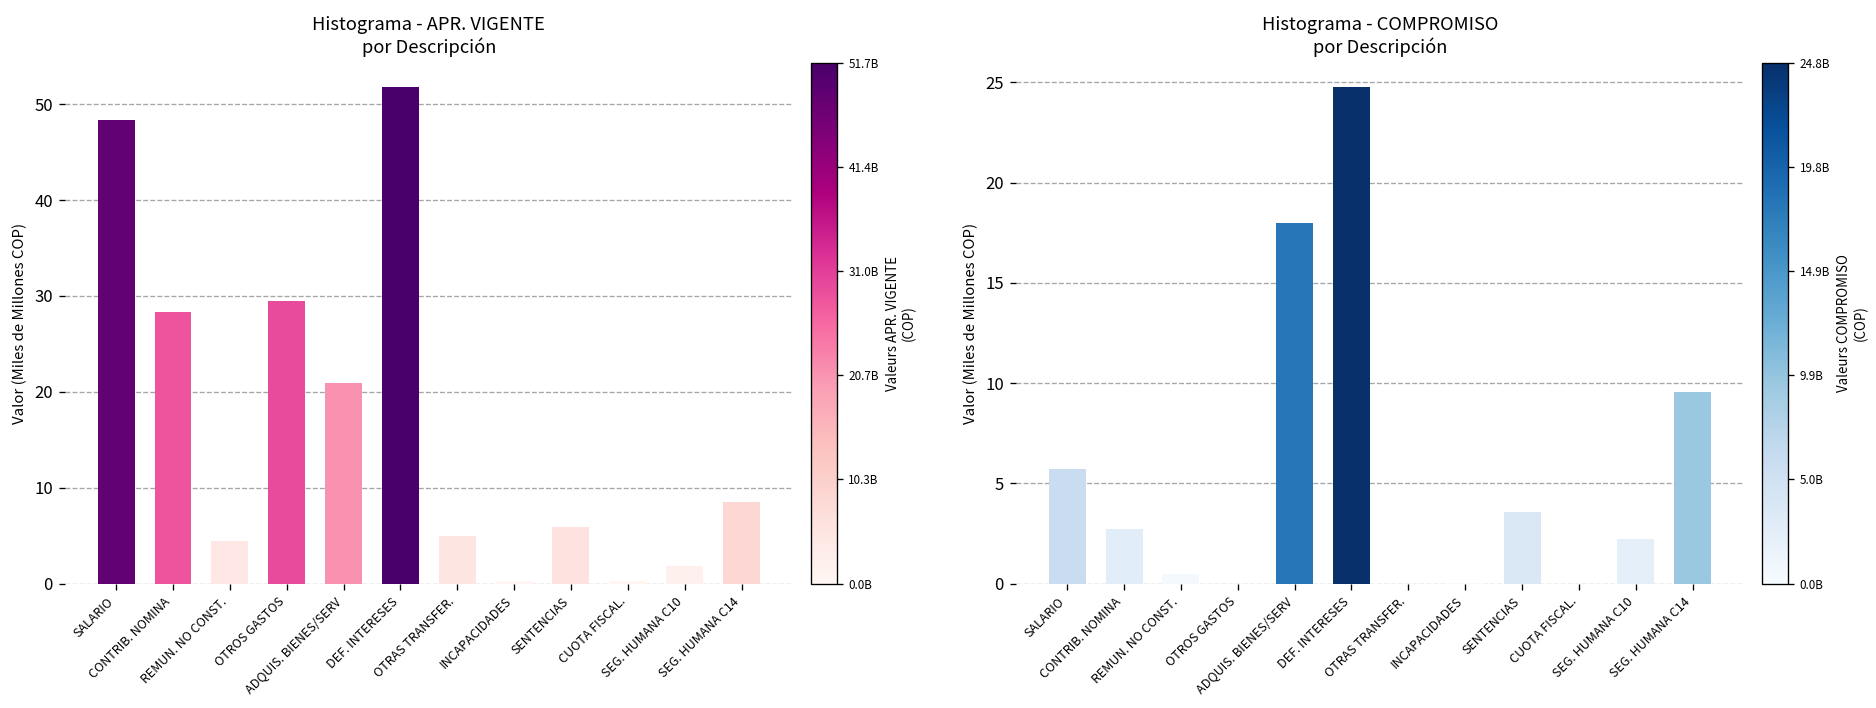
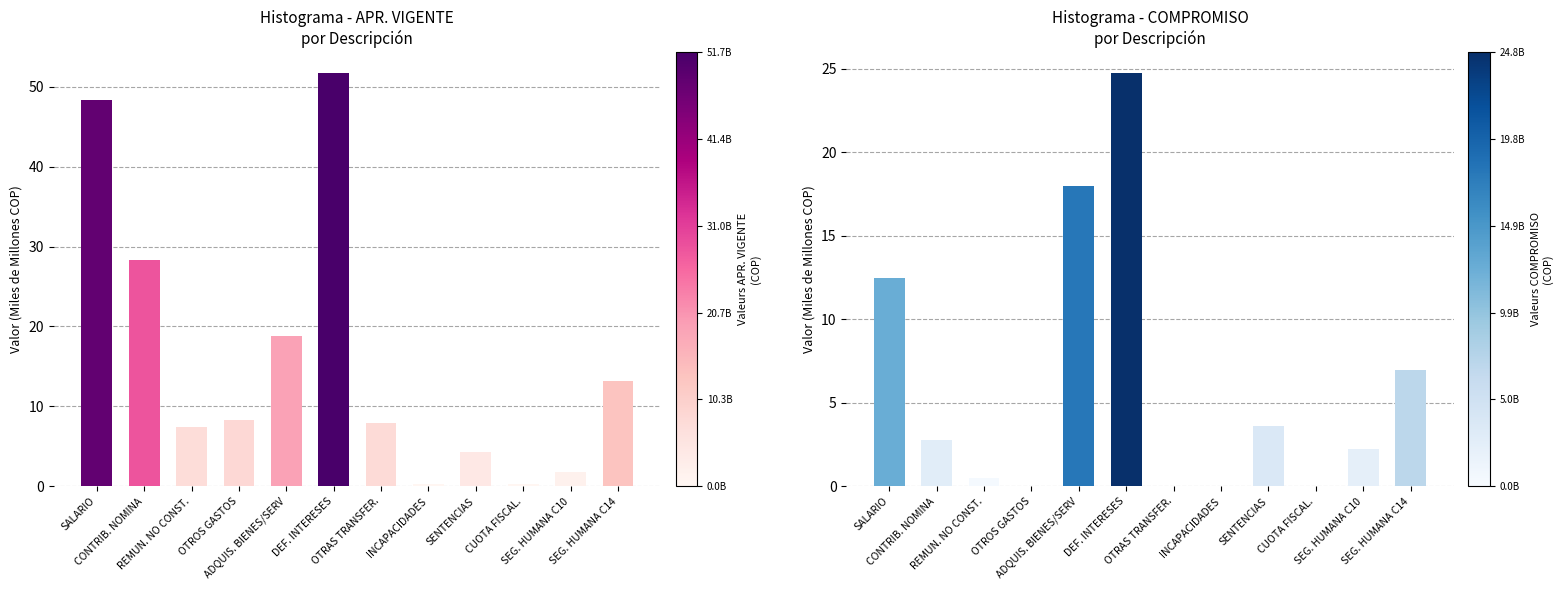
Histograma - APR. VIGENTE por Descripción, REMUN. NO CONST.: 4 -> 7
Histograma - APR. VIGENTE por Descripción, OTROS GASTOS: 29 -> 8
Histograma - APR. VIGENTE por Descripción, ADQUIS. BIENES/SERV: 21 -> 19
Histograma - APR. VIGENTE por Descripción, OTRAS TRANSFER.: 5 -> 8
Histograma - APR. VIGENTE por Descripción, SENTENCIAS: 6 -> 4
Histograma - APR. VIGENTE por Descripción, SEG. HUMANA C14: 9 -> 13
Histograma - COMPROMISO por Descripción, SALARIO: 5.7 -> 12.5
Histograma - COMPROMISO por Descripción, SEG. HUMANA C14: 9.6 -> 7.0
